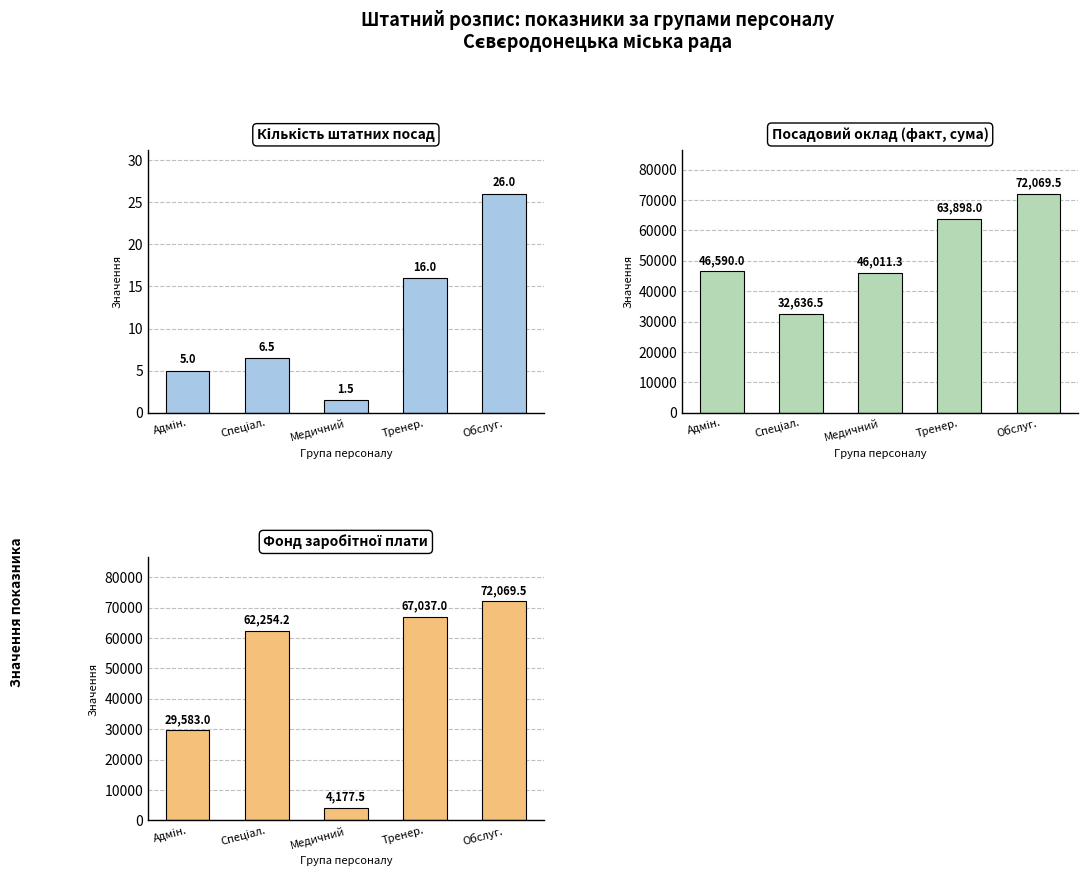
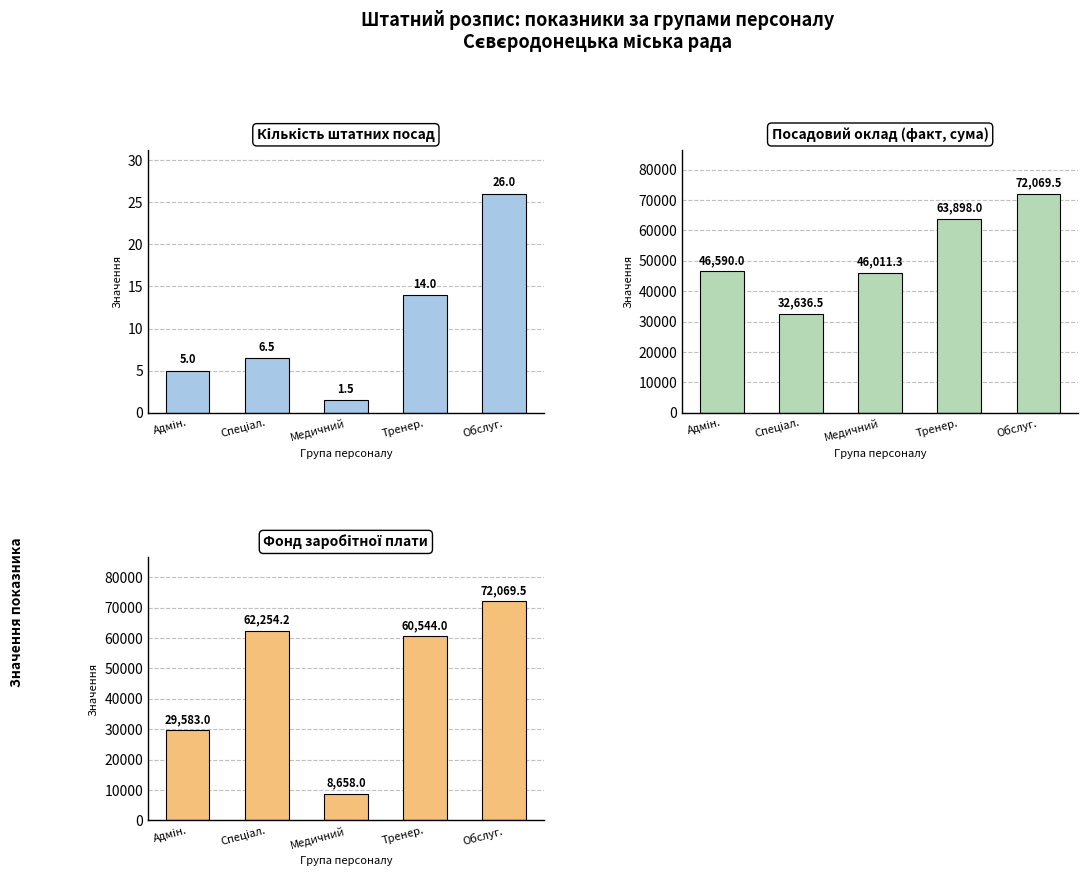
Кількість штатних посад, Тренер.: 16.0 -> 14.0
Фонд заробітної плати, Медичний: 4,177.5 -> 8,658.0
Фонд заробітної плати, Тренер.: 67,037.0 -> 60,544.0
